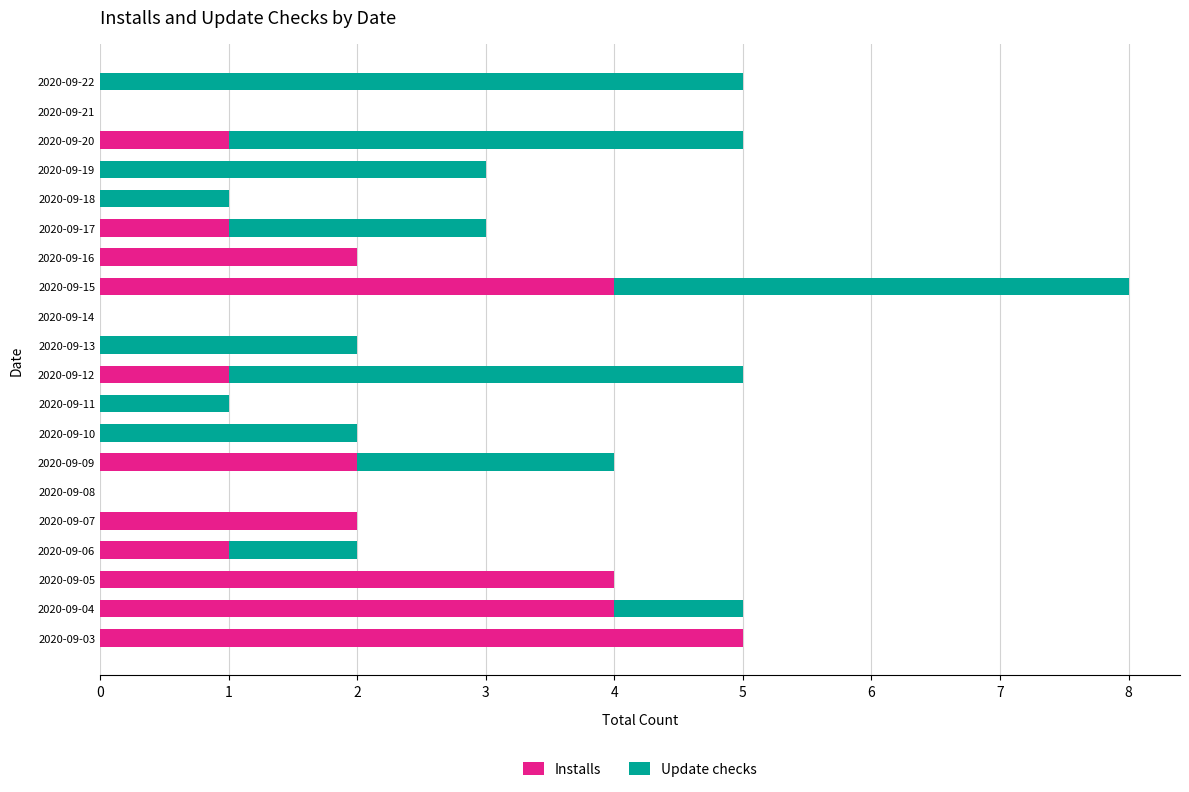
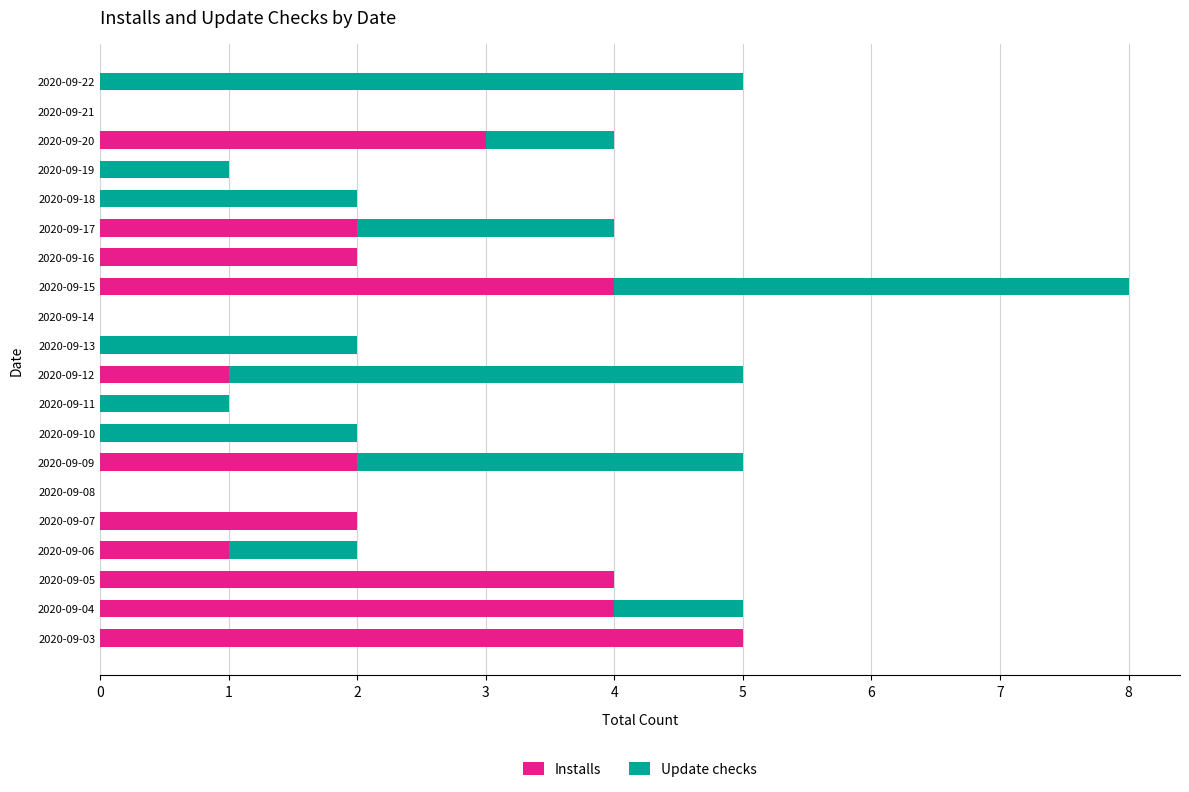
Installs, 2020-09-20: 1 -> 3
Update checks, 2020-09-20: 4 -> 1
Update checks, 2020-09-19: 3 -> 1
Update checks, 2020-09-18: 1 -> 2
Installs, 2020-09-17: 1 -> 2
Update checks, 2020-09-09: 2 -> 3
